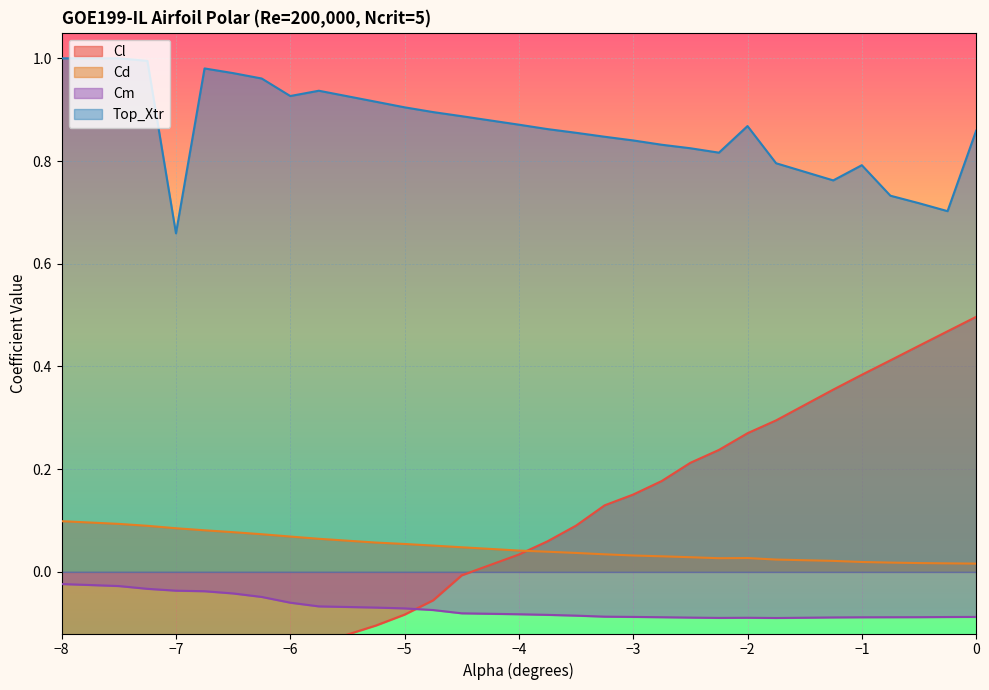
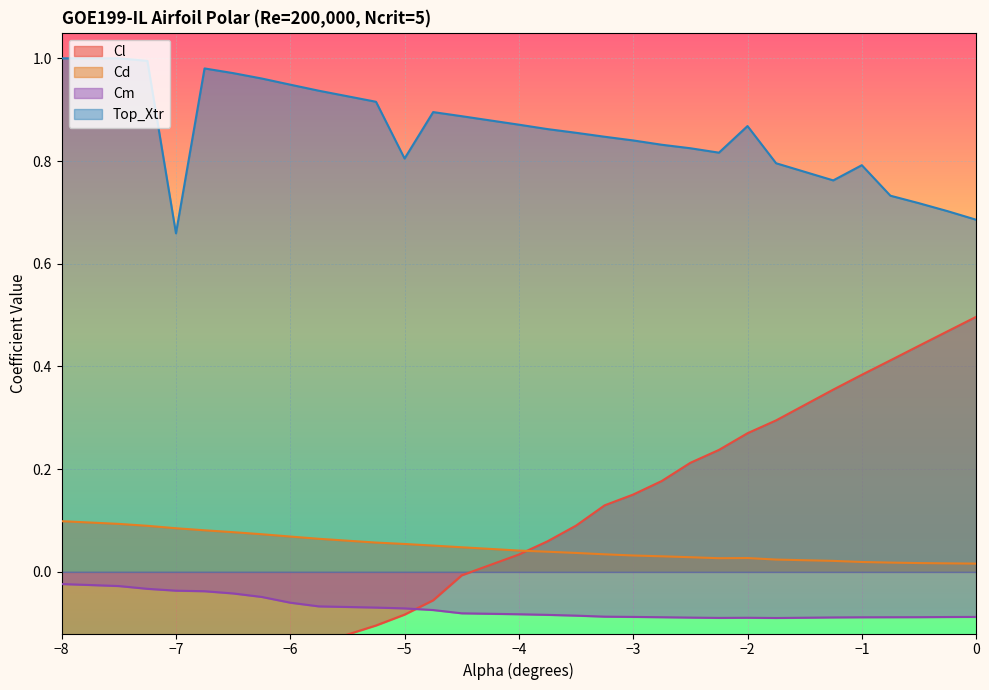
Top_Xtr, −6: 0.93 -> 0.95
Top_Xtr, −5: 0.90 -> 0.80
Top_Xtr, 0: 0.86 -> 0.69
